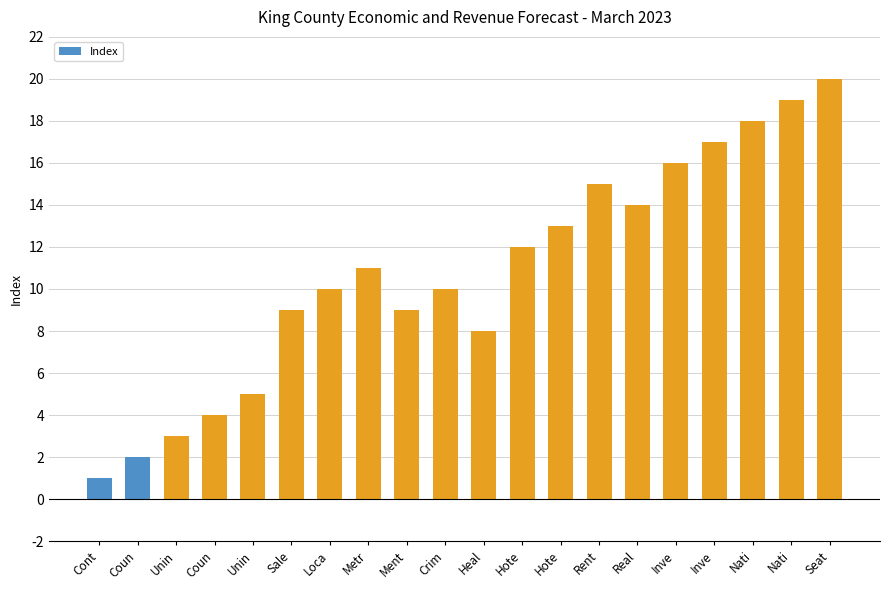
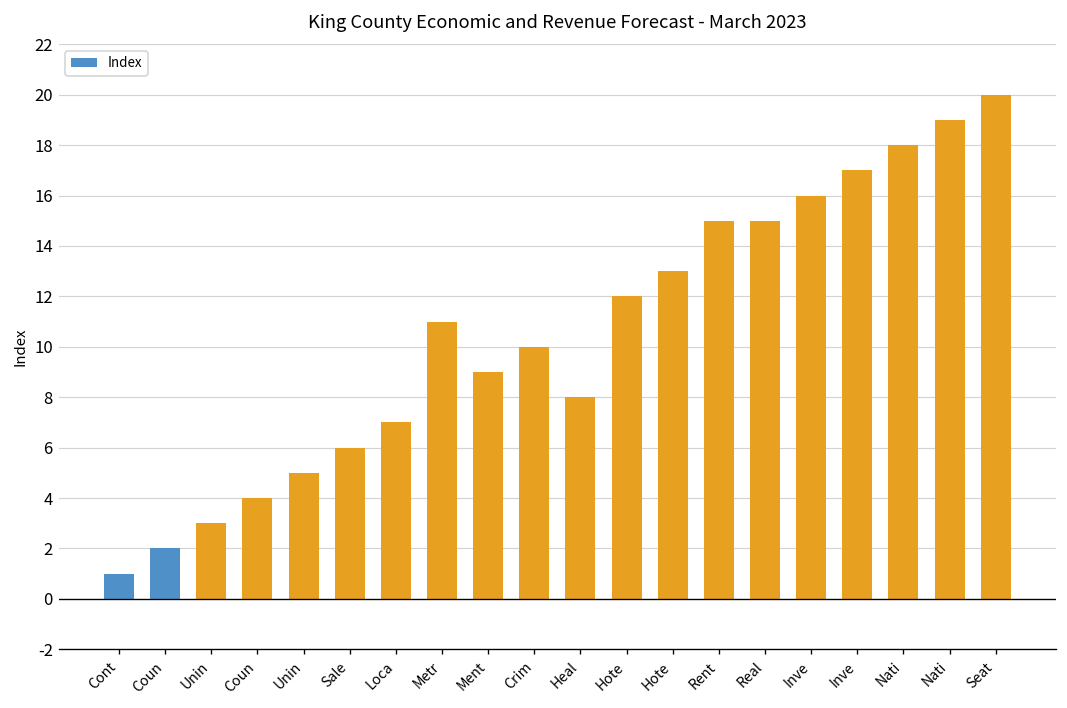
Sale: 9 -> 6
Loca: 10 -> 7
Real: 14 -> 15
